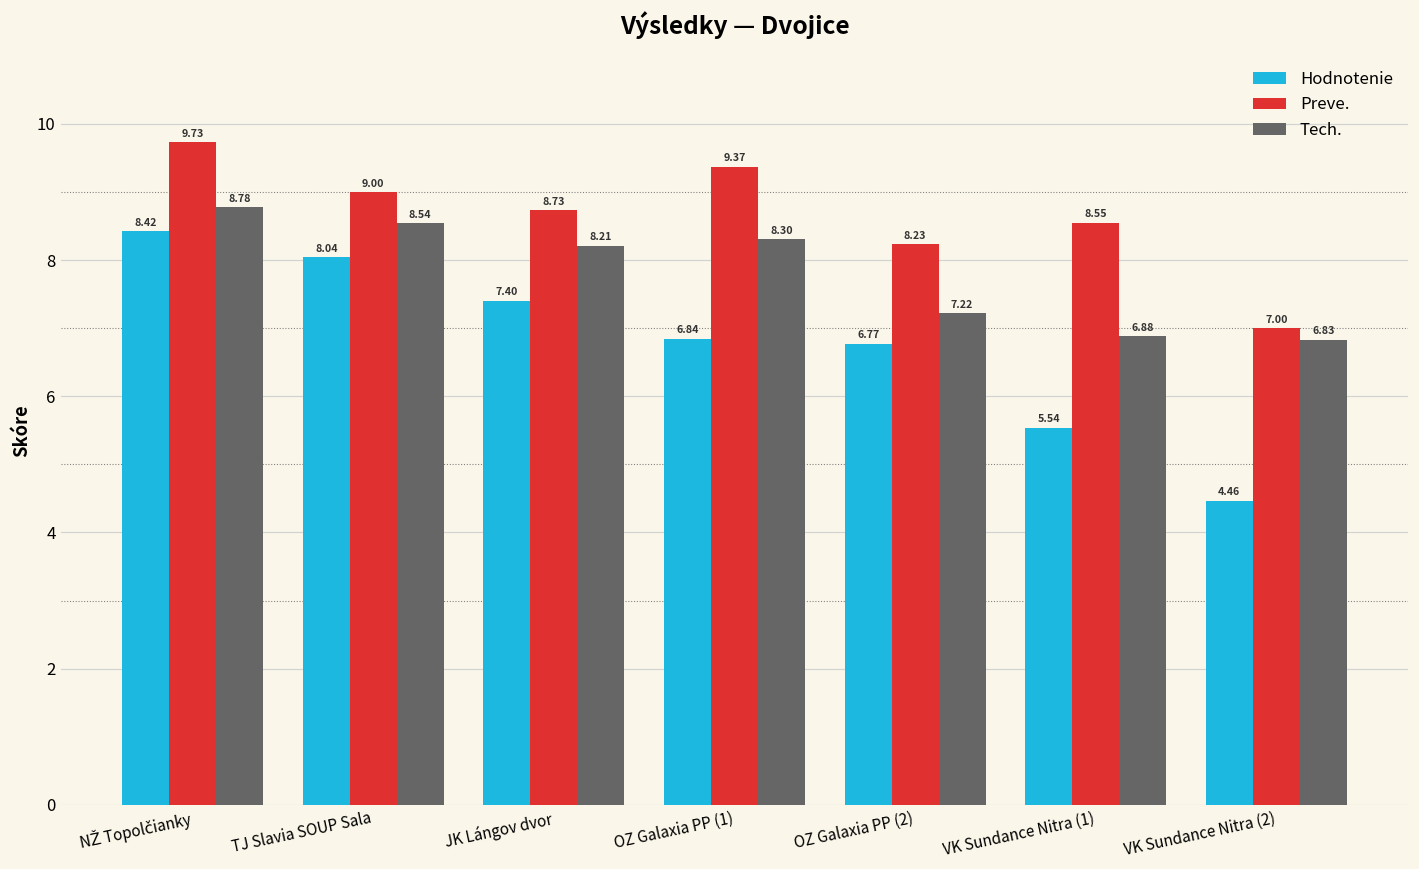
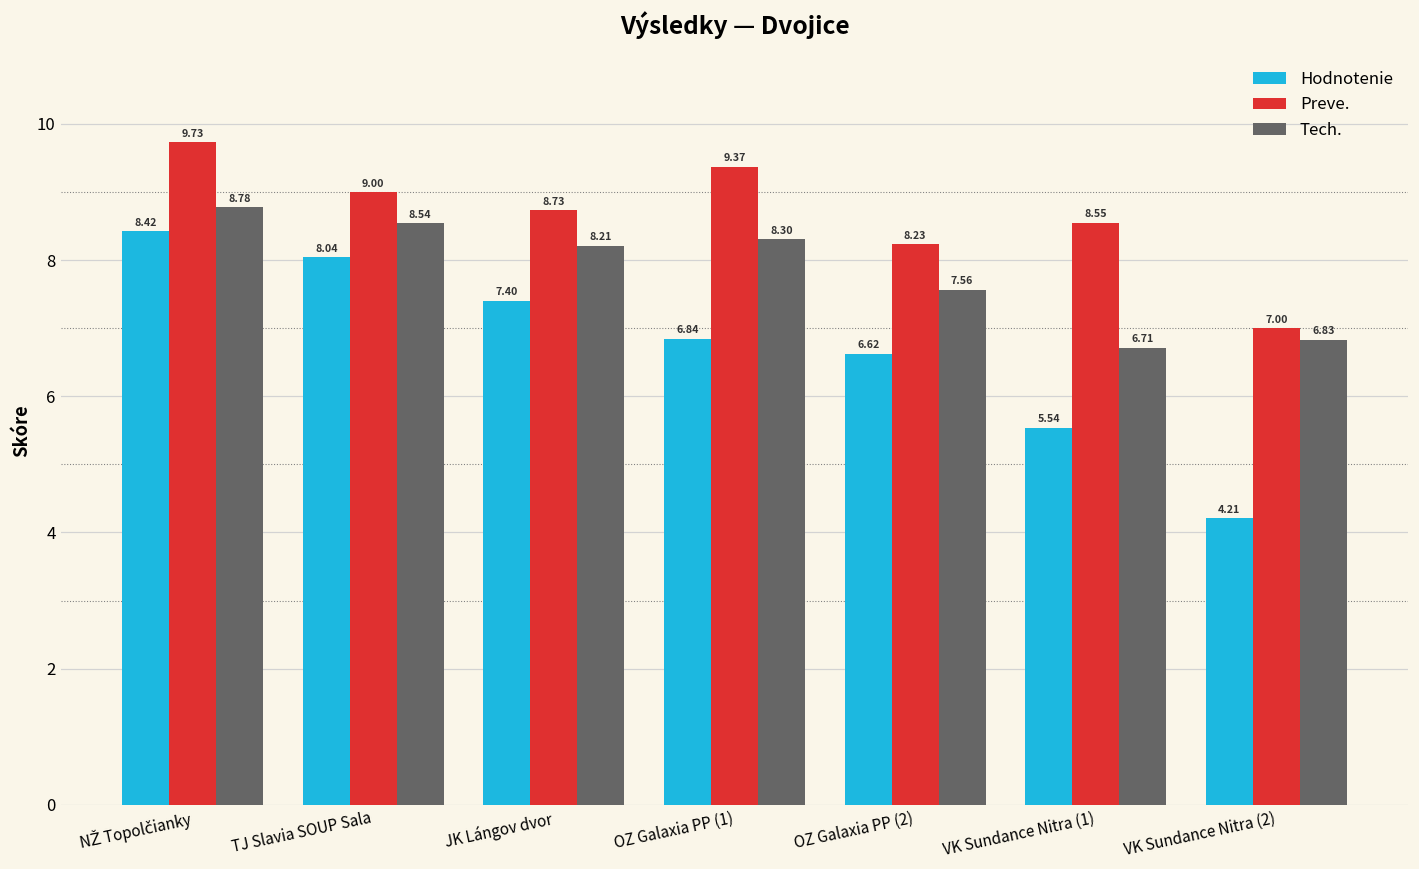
Hodnotenie, OZ Galaxia PP (2): 6.77 -> 6.62
Tech., OZ Galaxia PP (2): 7.22 -> 7.56
Tech., VK Sundance Nitra (1): 6.88 -> 6.71
Hodnotenie, VK Sundance Nitra (2): 4.46 -> 4.21
